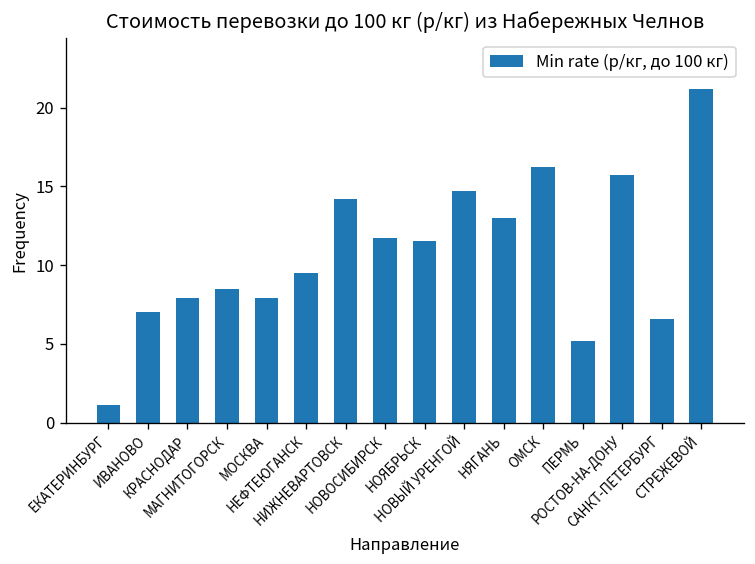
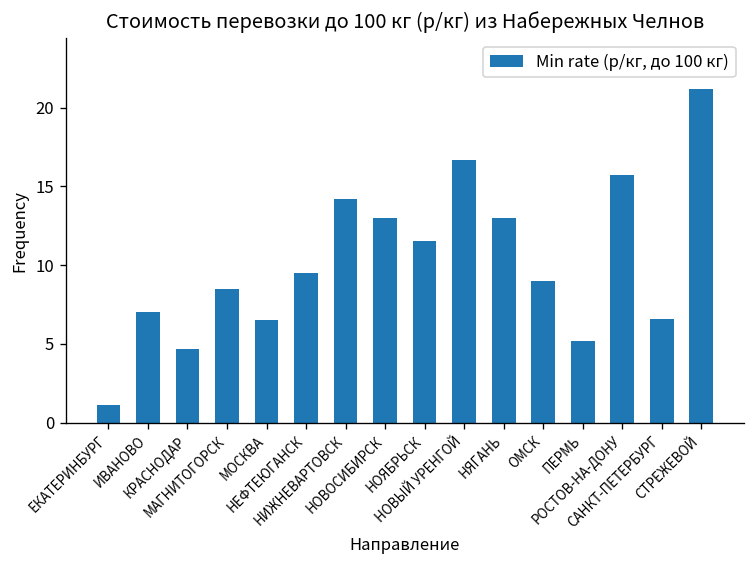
КРАСНОДАР: 7.9 -> 4.7
МОСКВА: 7.9 -> 6.5
НОВОСИБИРСК: 11.7 -> 13.0
НОВЫЙ УРЕНГОЙ: 14.7 -> 16.7
ОМСК: 16.2 -> 9.0
